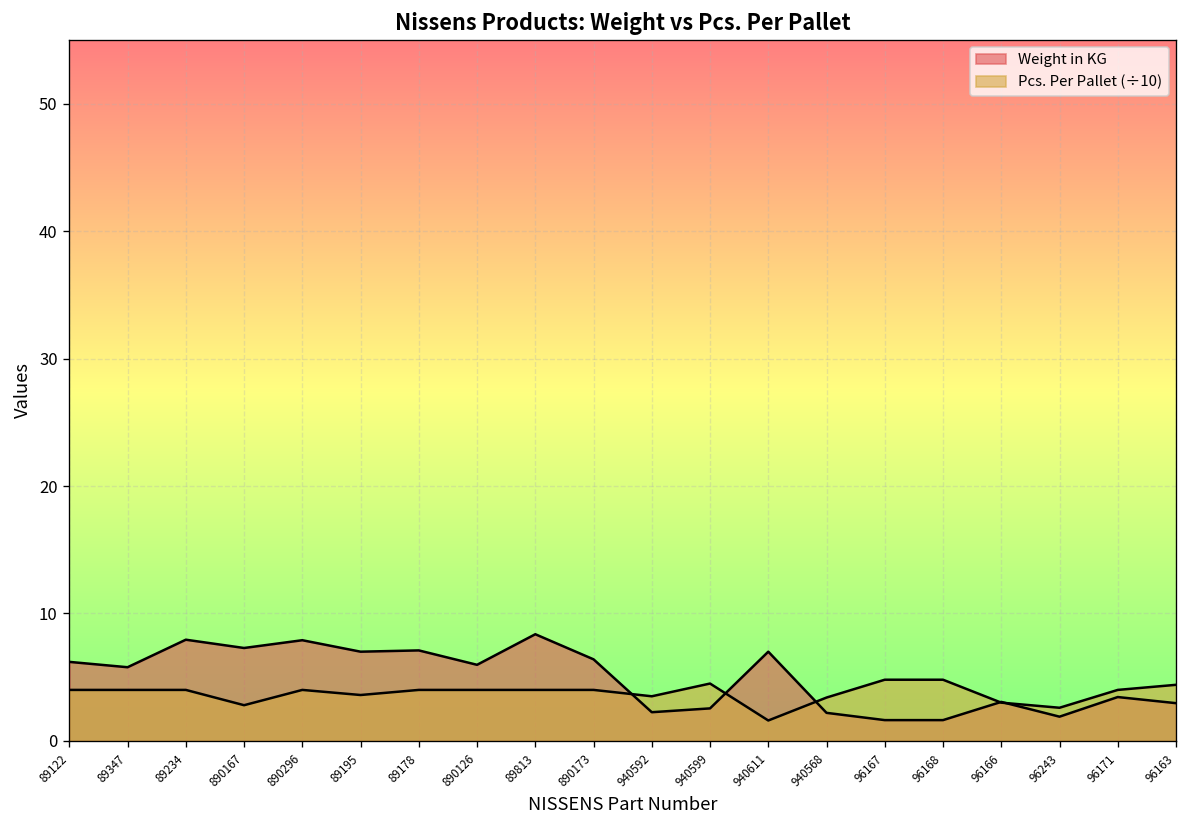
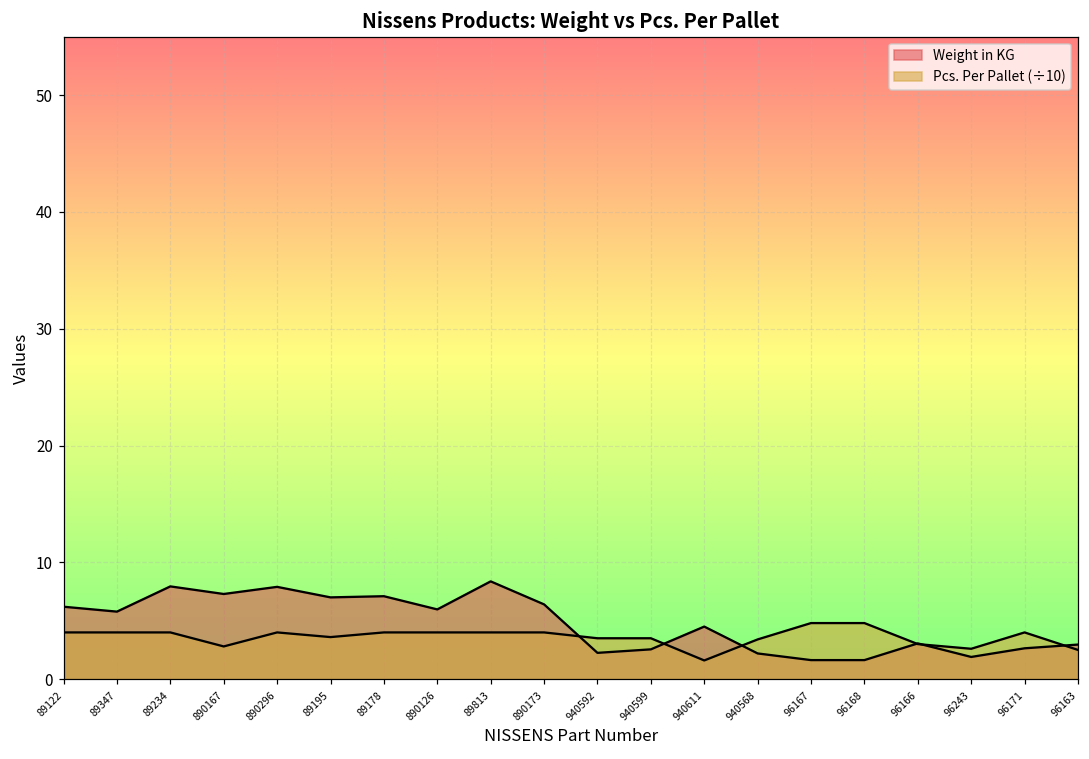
Pcs. Per Pallet (÷10), 940599: 4.5 -> 3.5
Weight in KG, 940611: 7.0 -> 4.5
Weight in KG, 96171: 3.4 -> 2.6
Pcs. Per Pallet (÷10), 96163: 4.4 -> 2.5
